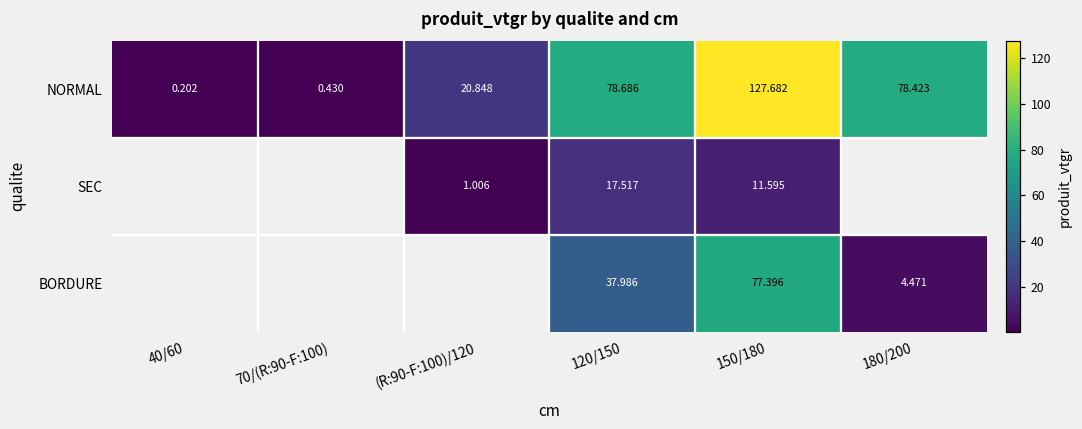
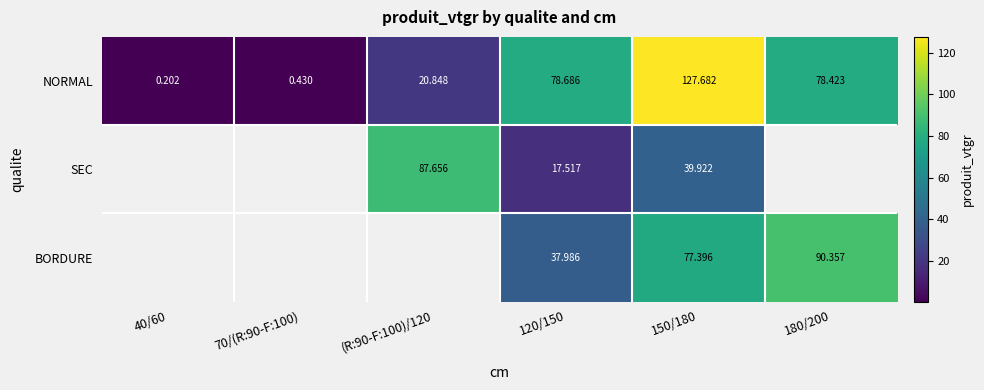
SEC, (R:90-F:100)/120: 1.006 -> 87.656
SEC, 150/180: 11.595 -> 39.922
BORDURE, 180/200: 4.471 -> 90.357
